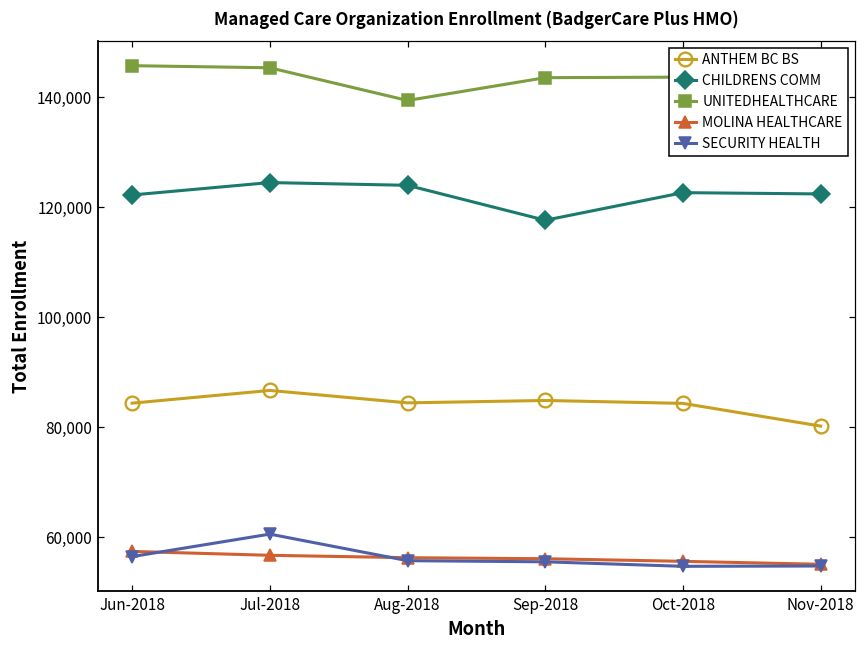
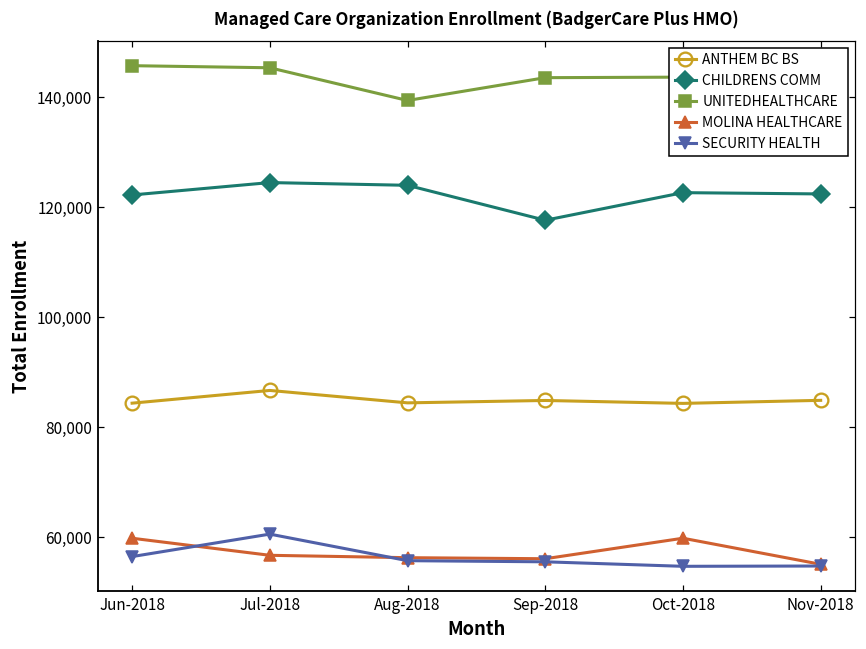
MOLINA HEALTHCARE, Jun-2018: 57,000 -> 60,000
MOLINA HEALTHCARE, Oct-2018: 56,000 -> 60,000
ANTHEM BC BS, Nov-2018: 80,000 -> 85,000
